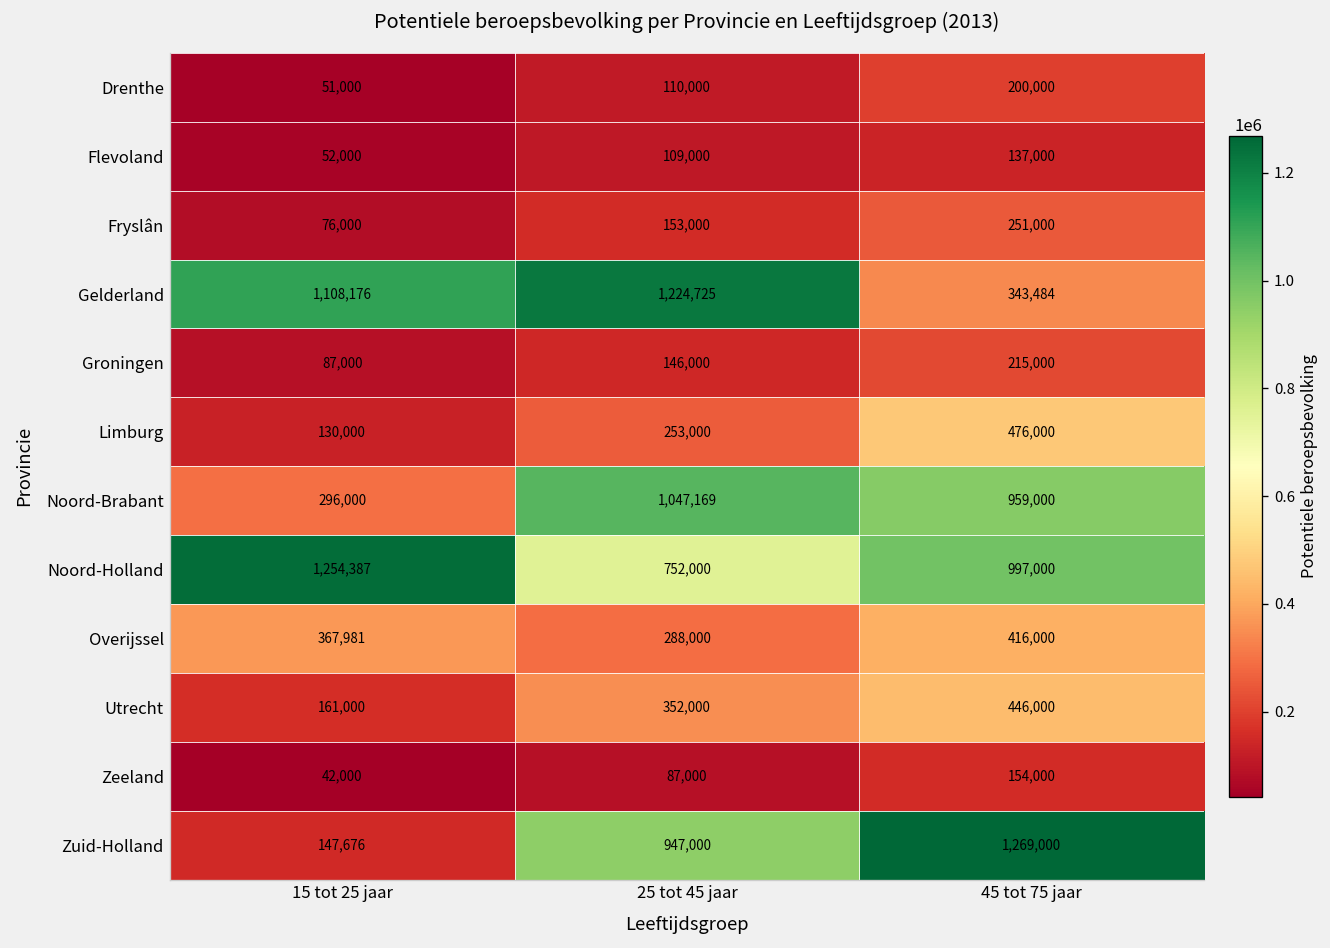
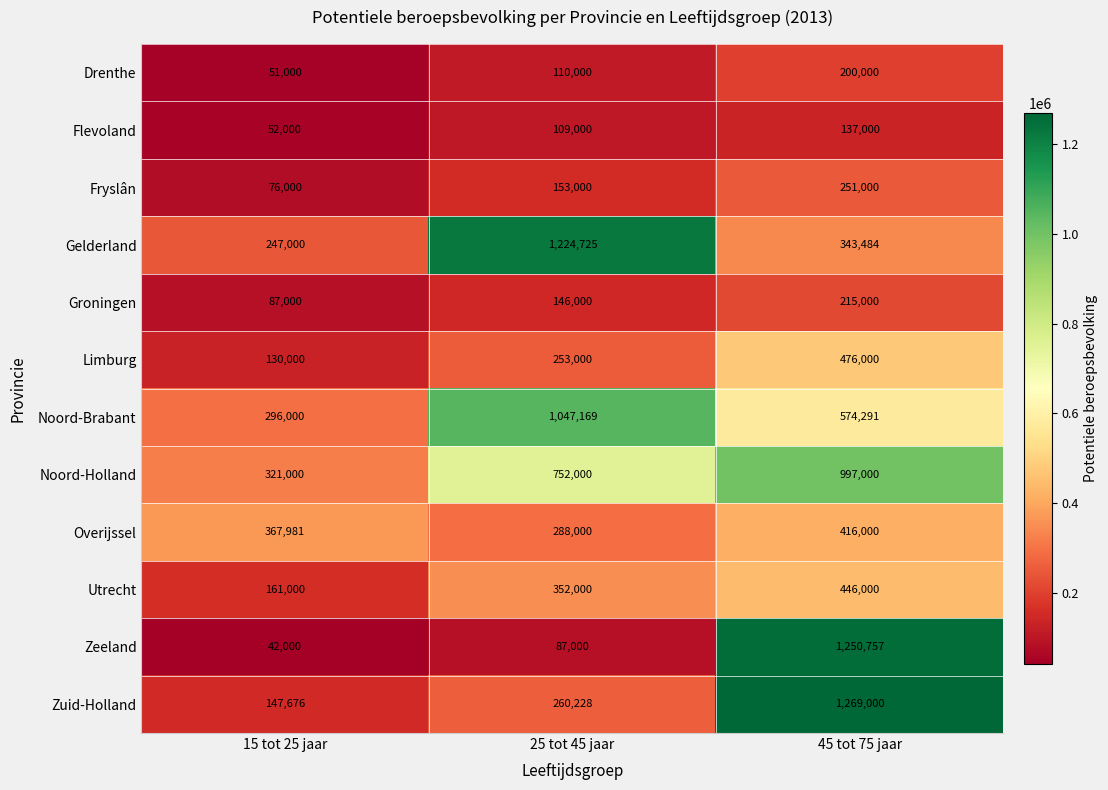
Gelderland, 15 tot 25 jaar: 1,108,176 -> 247,000
Noord-Brabant, 45 tot 75 jaar: 959,000 -> 574,291
Noord-Holland, 15 tot 25 jaar: 1,254,387 -> 321,000
Zeeland, 45 tot 75 jaar: 154,000 -> 1,250,757
Zuid-Holland, 25 tot 45 jaar: 947,000 -> 260,228
